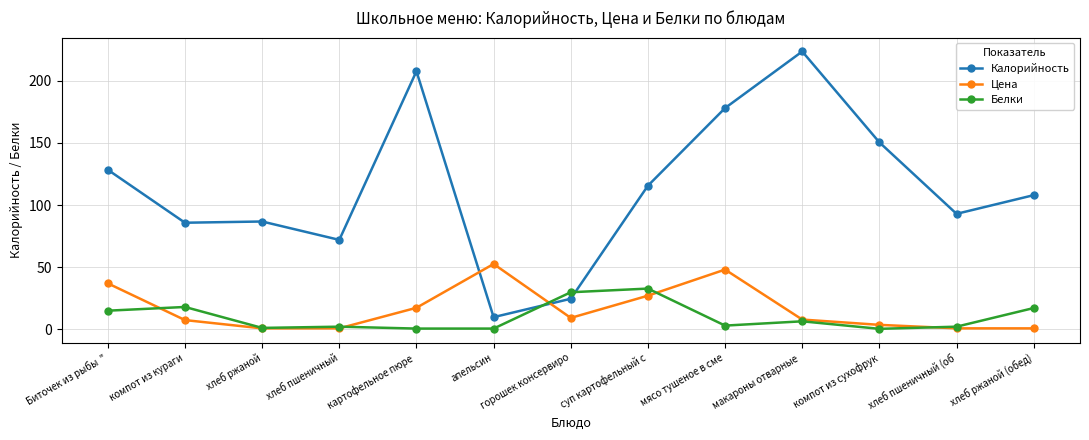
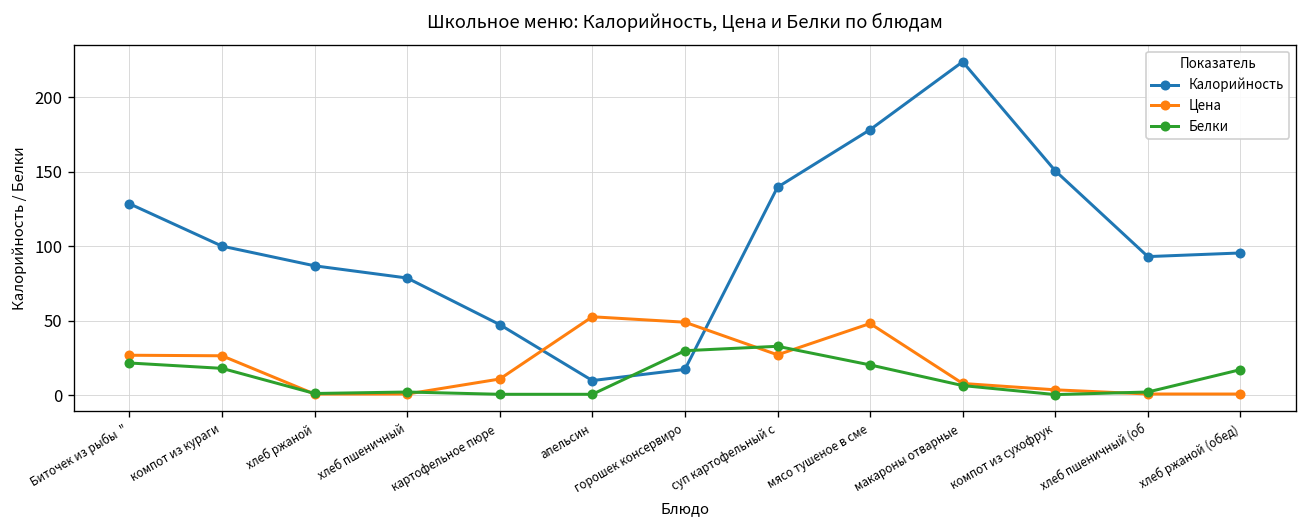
Цена, Биточек из рыбы ": 37 -> 27
Белки, Биточек из рыбы ": 15 -> 22
Калорийность, компот из кураги: 86 -> 100
Цена, компот из кураги: 7 -> 26
Калорийность, хлеб пшеничный: 72 -> 79
Калорийность, картофельное пюре: 208 -> 47
Цена, картофельное пюре: 17 -> 11
Калорийность, горошек консервиро: 25 -> 17
Цена, горошек консервиро: 9 -> 49
Калорийность, суп картофельный с: 116 -> 140
Белки, мясо тушеное в сме: 3 -> 20
Калорийность, хлеб ржаной (обед): 108 -> 95
